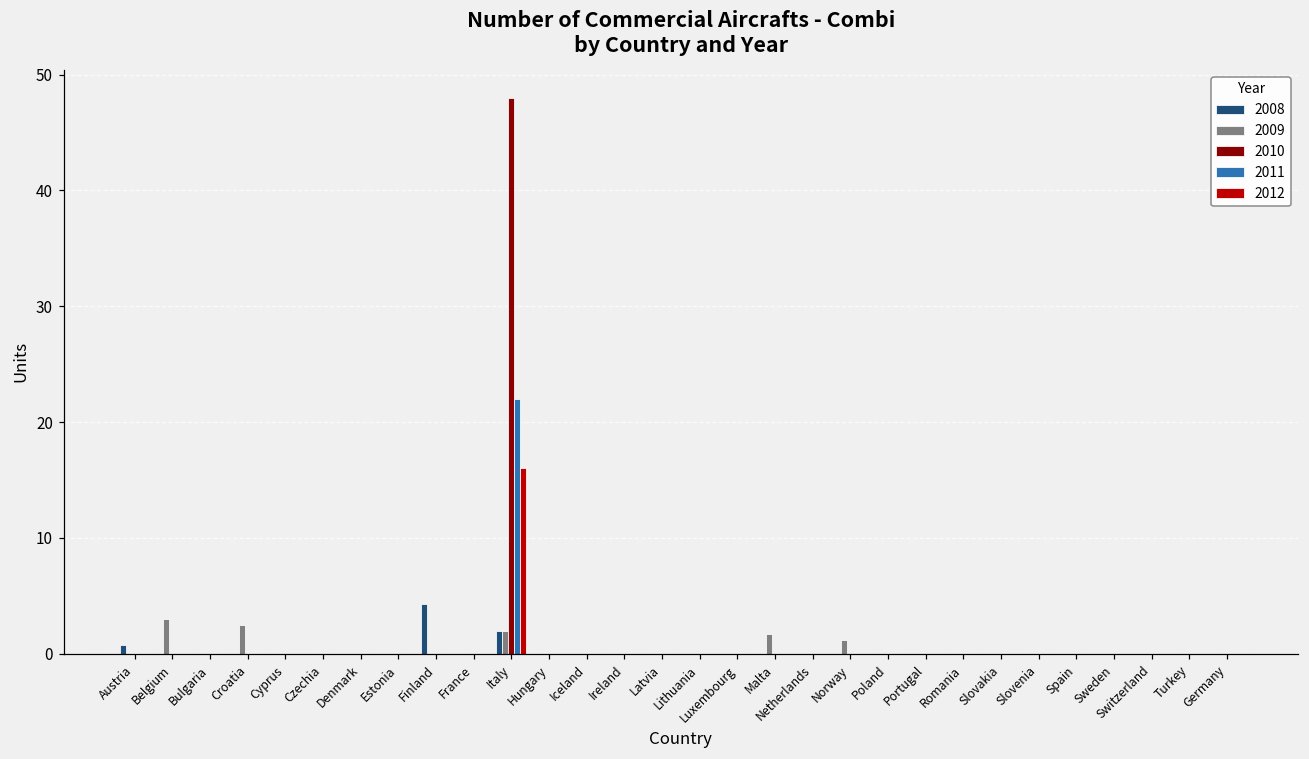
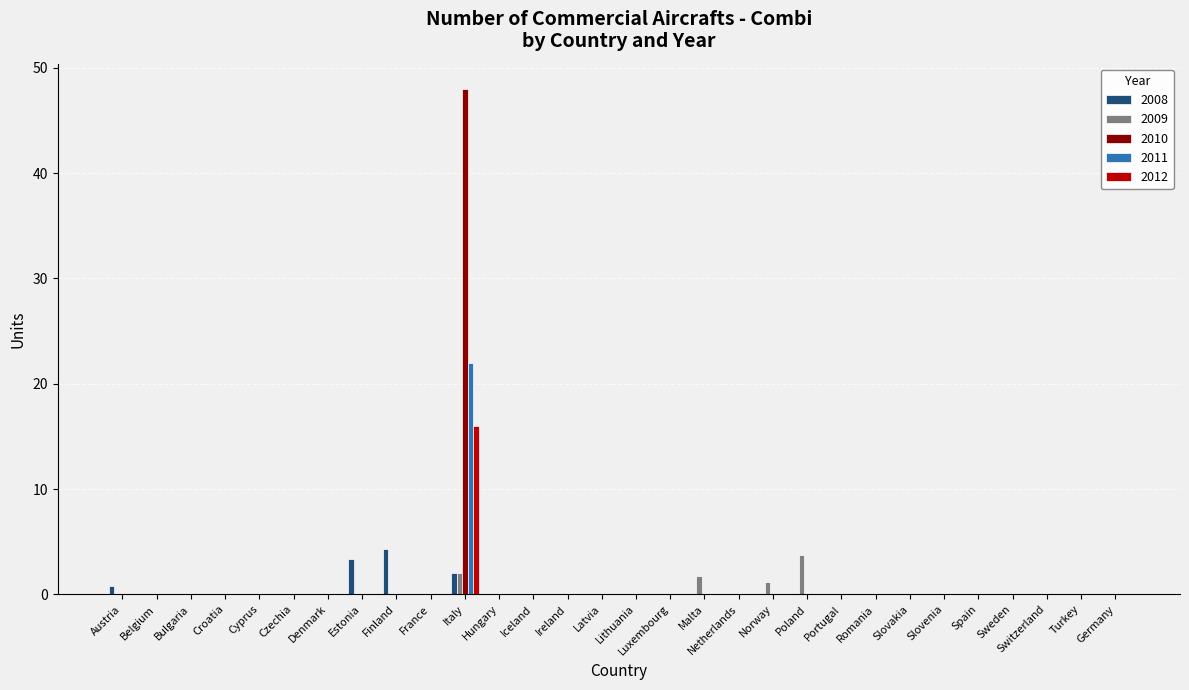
2009, Belgium: 3 -> 0
2009, Croatia: 2.5 -> 0.0
2008, Estonia: 0.0 -> 3.4
2009, Poland: 0.0 -> 3.7
